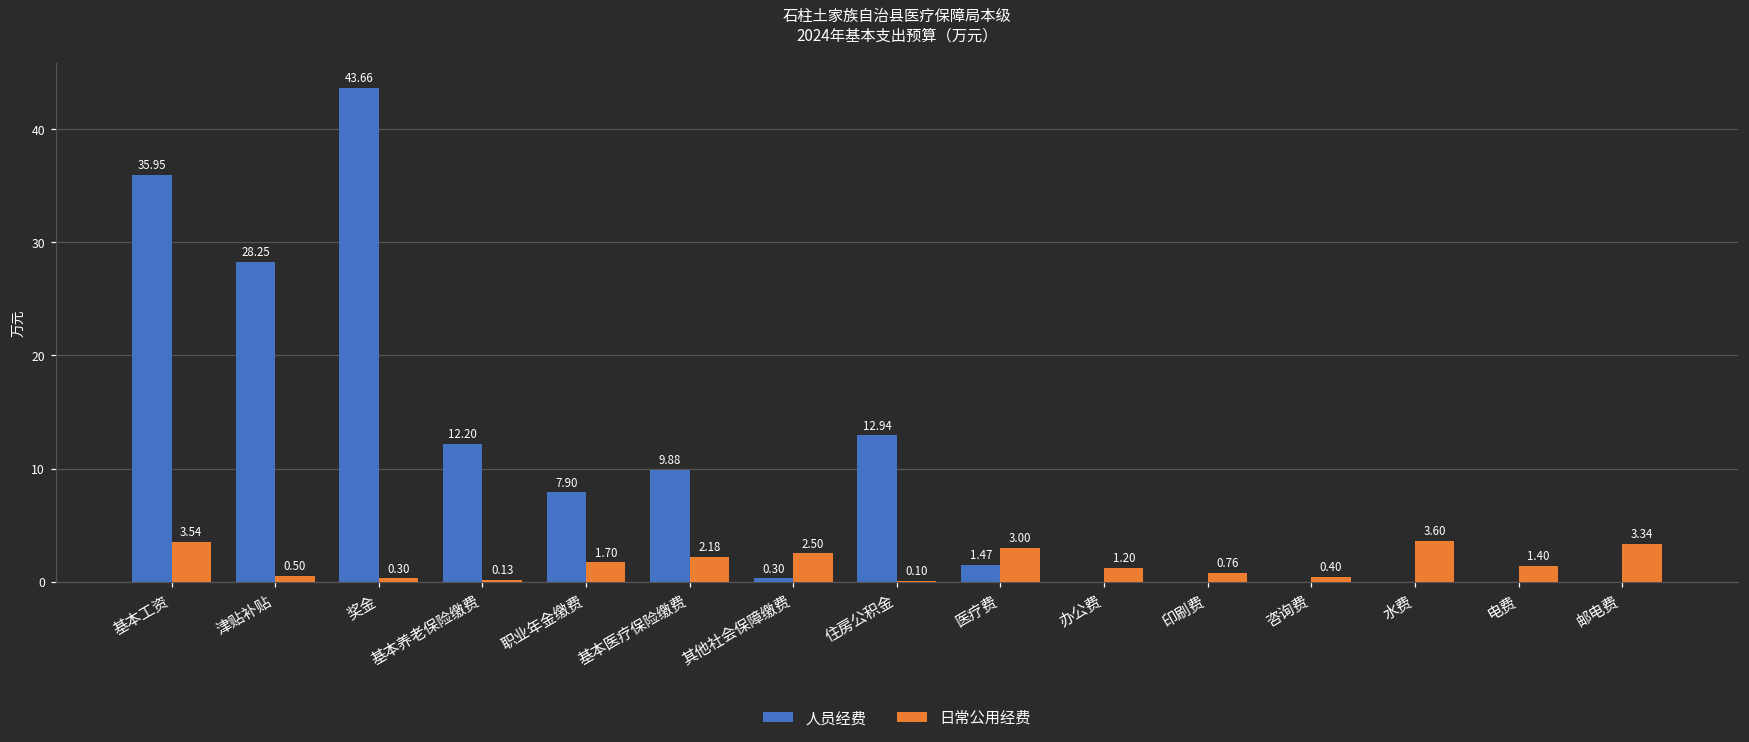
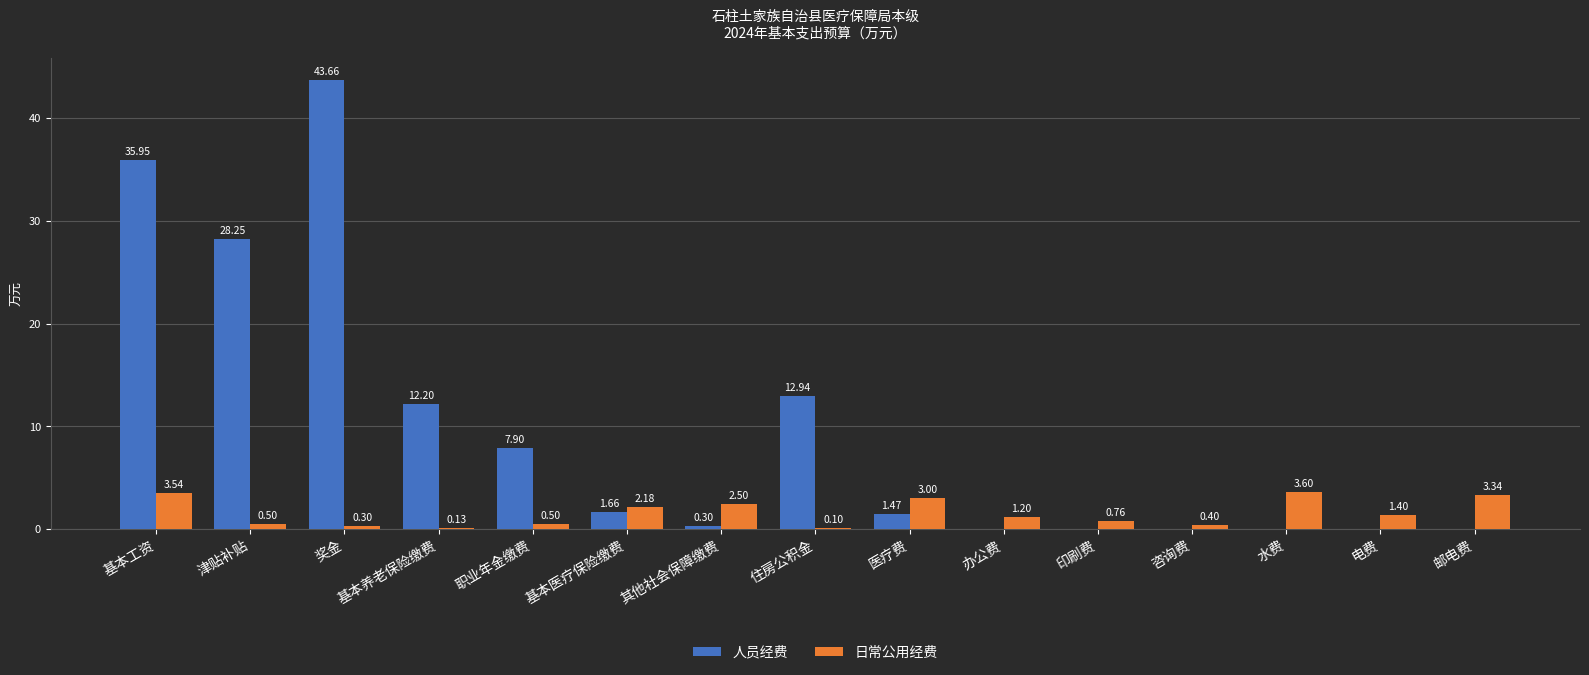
日常公用经费, 职业年金缴费: 1.70 -> 0.50
人员经费, 基本医疗保险缴费: 9.88 -> 1.66
